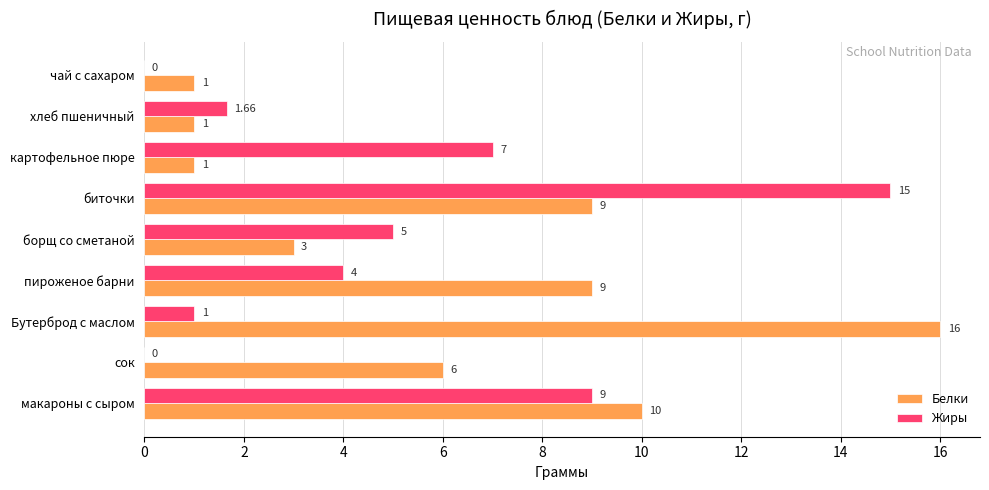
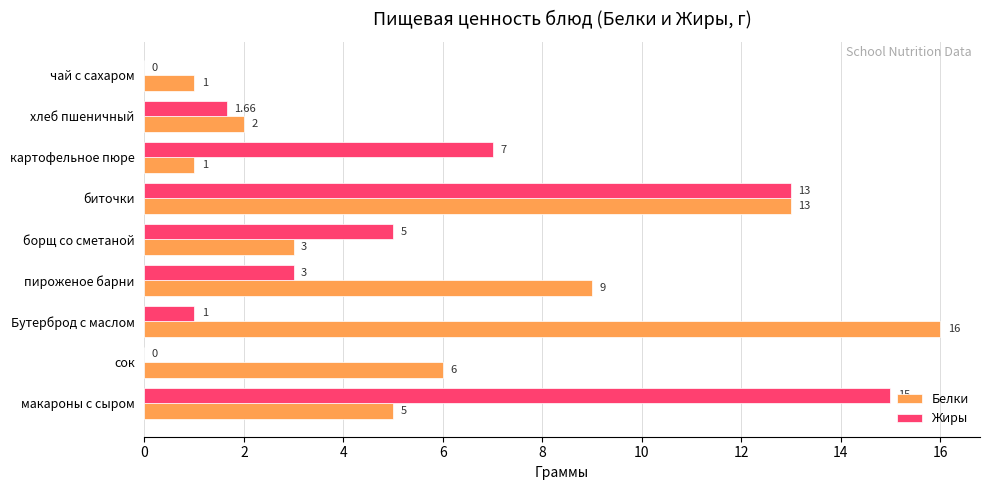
Белки, хлеб пшеничный: 1 -> 2
Жиры, биточки: 15 -> 13
Белки, биточки: 9 -> 13
Жиры, пироженое барни: 4 -> 3
Жиры, макароны с сыром: 9 -> 15
Белки, макароны с сыром: 10 -> 5
